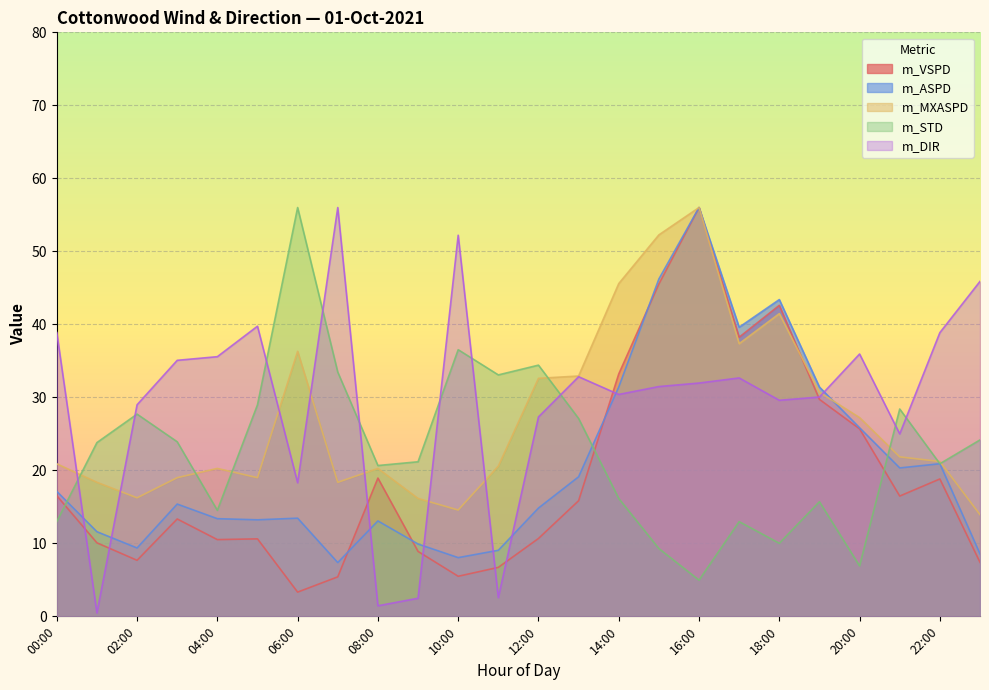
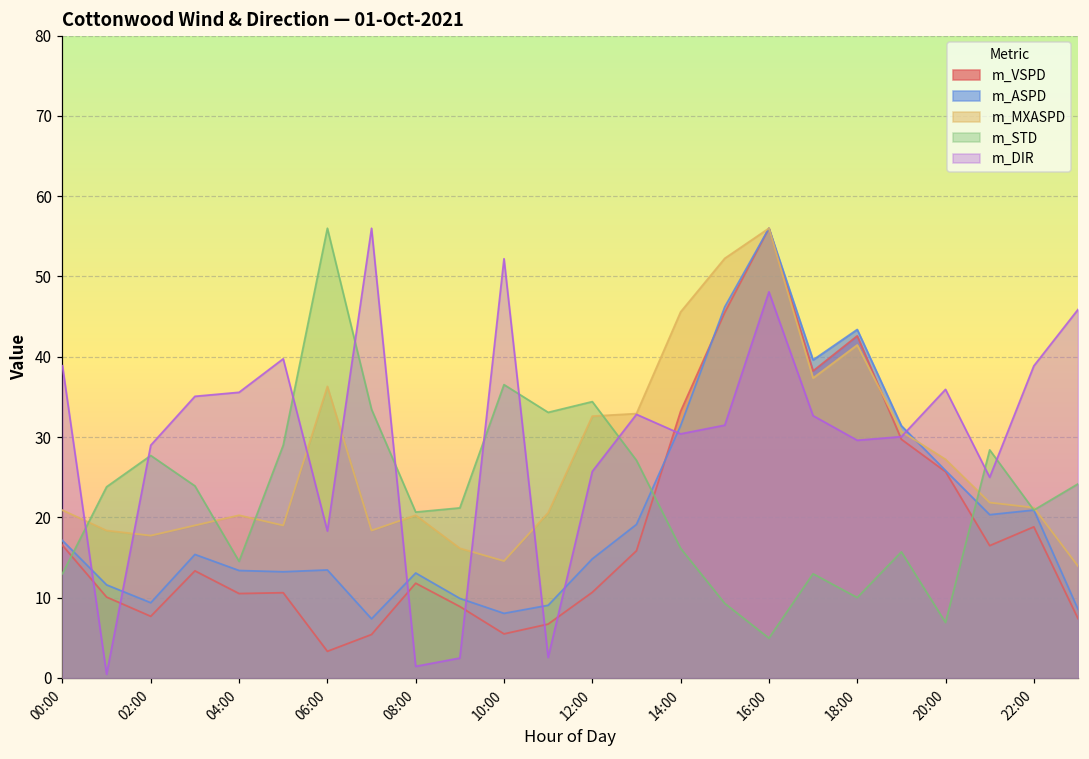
m_MXASPD, 02:00: 16 -> 18
m_VSPD, 08:00: 19 -> 12
m_DIR, 12:00: 27 -> 26
m_DIR, 16:00: 32 -> 48
